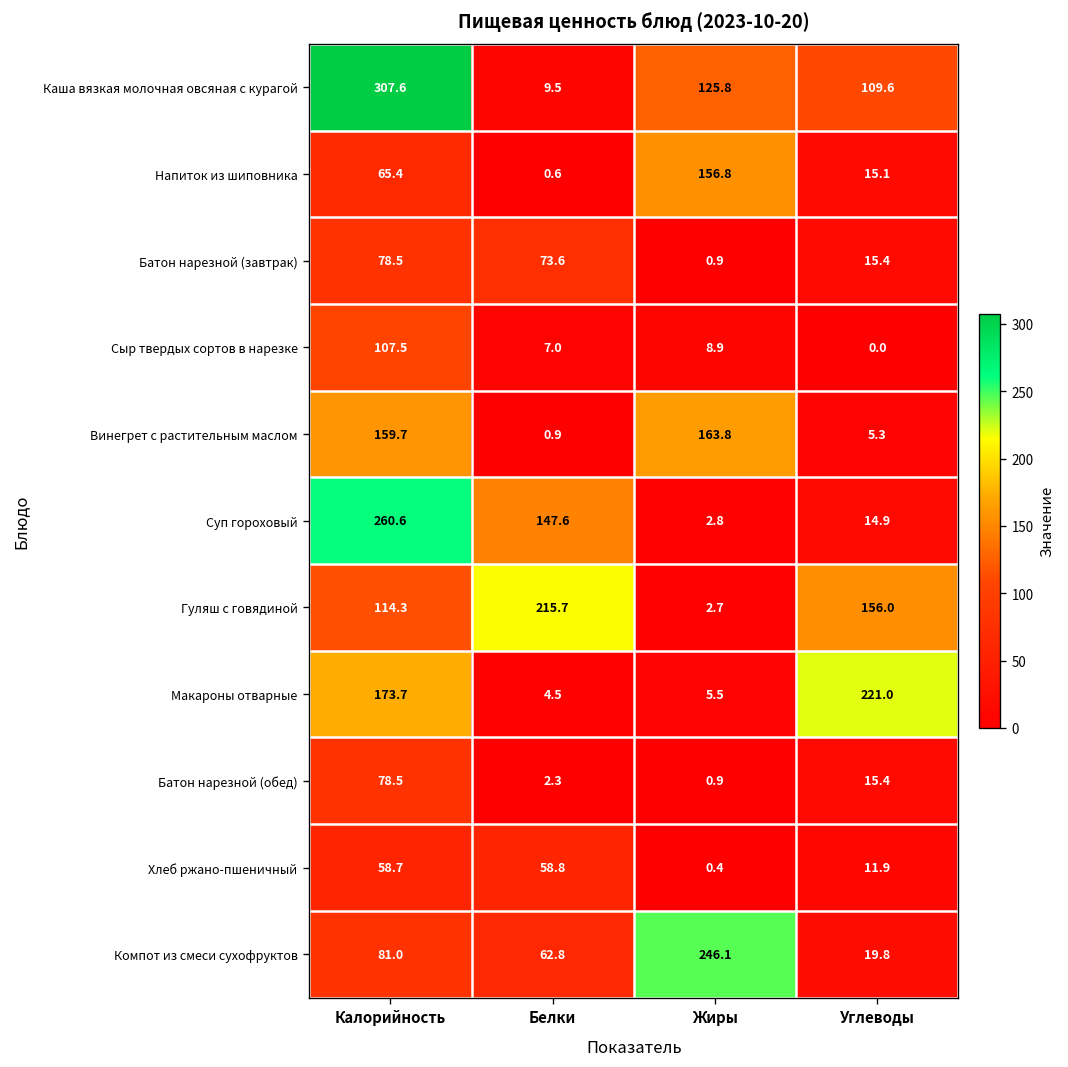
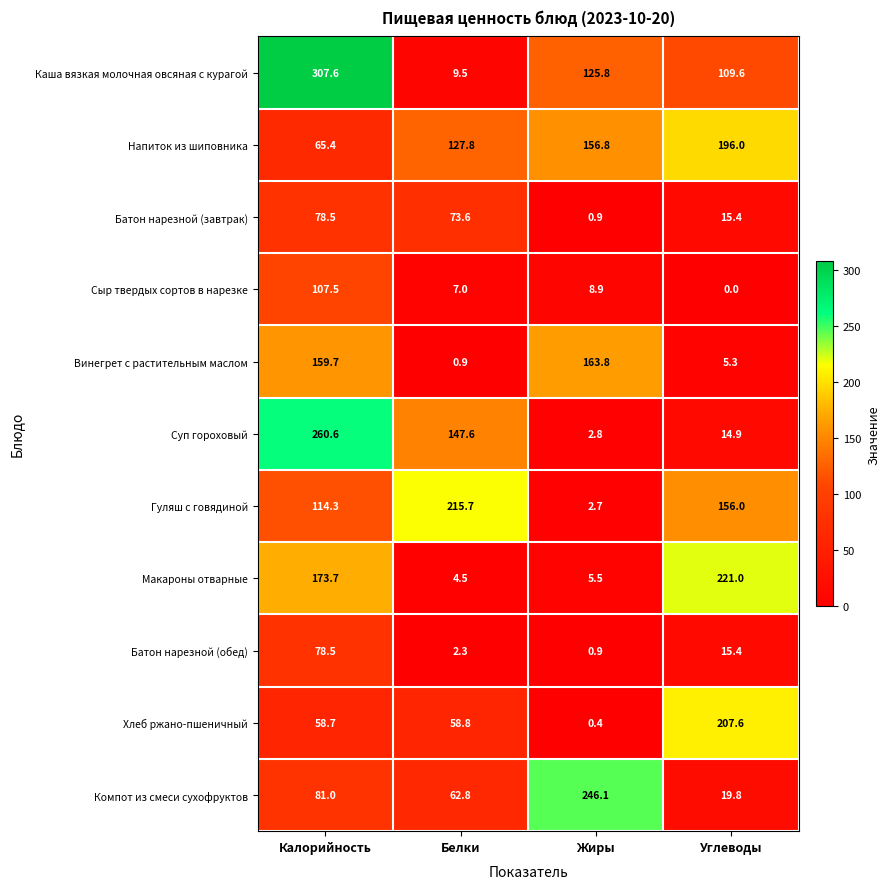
Напиток из шиповника, Белки: 0.6 -> 127.8
Напиток из шиповника, Углеводы: 15.1 -> 196.0
Хлеб ржано-пшеничный, Углеводы: 11.9 -> 207.6
